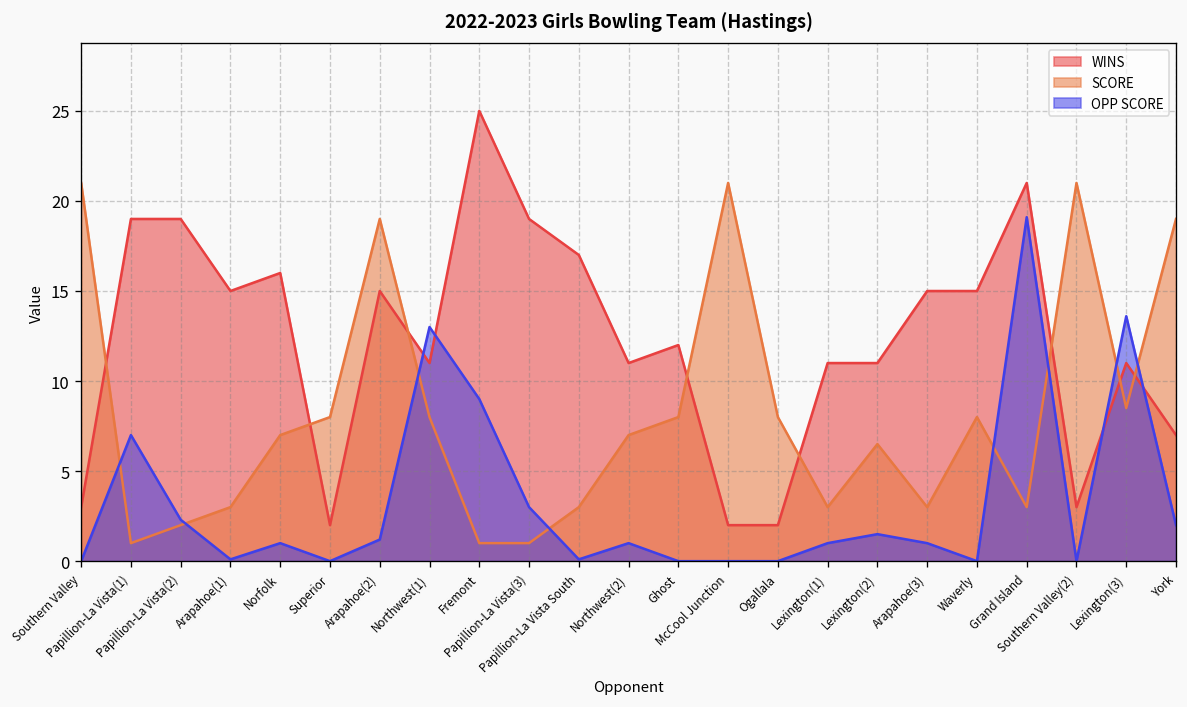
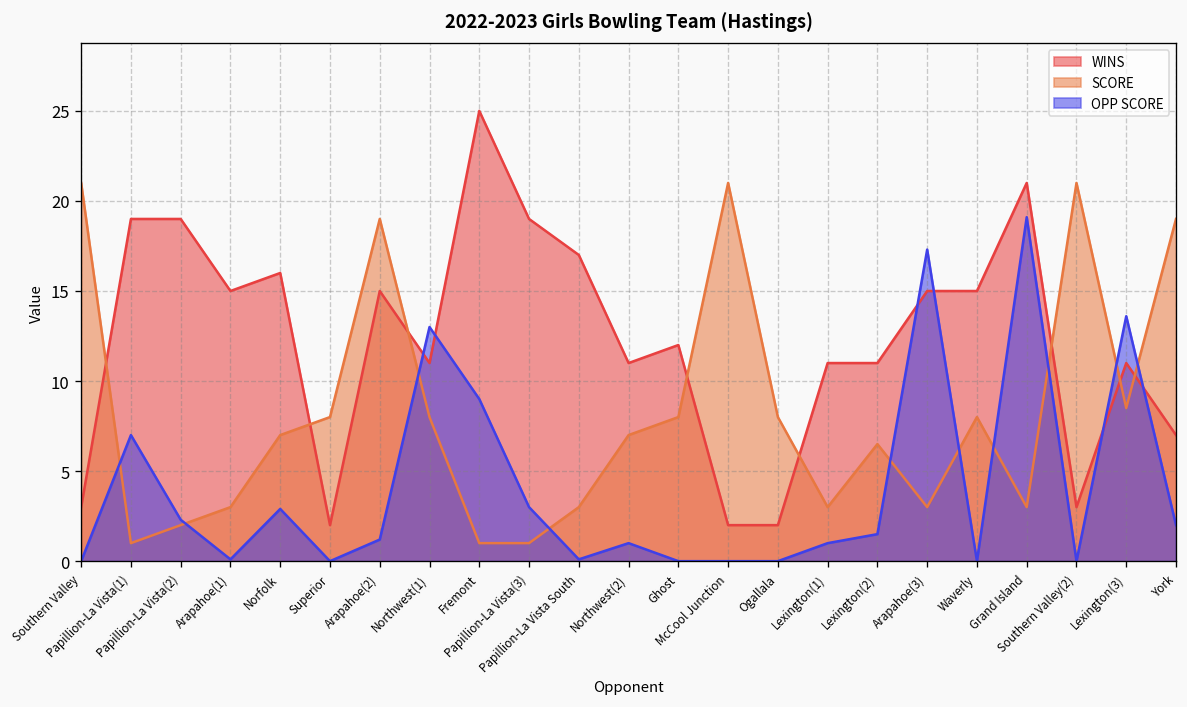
OPP SCORE, Norfolk: 1.0 -> 2.9
OPP SCORE, Arapahoe(3): 1.0 -> 17.3
